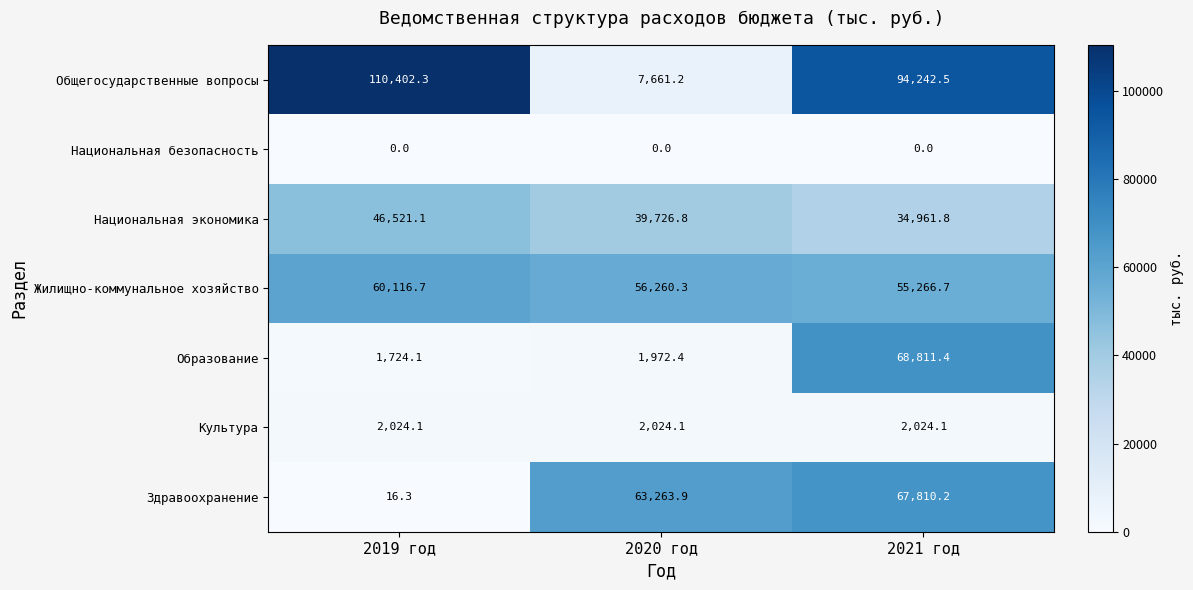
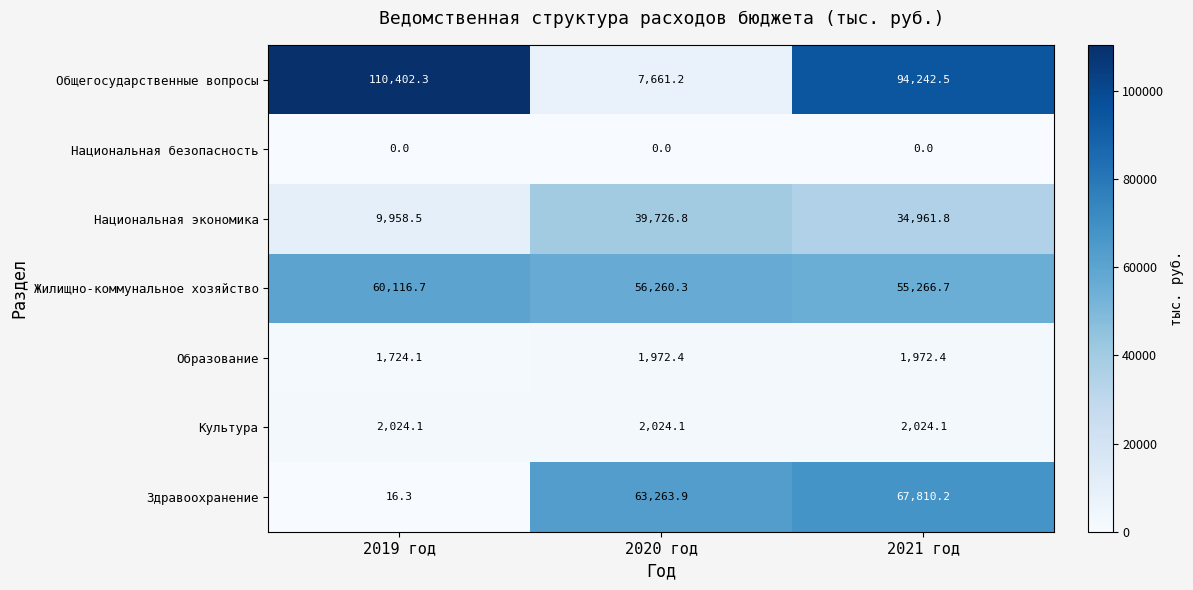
Национальная экономика, 2019 год: 46,521.1 -> 9,958.5
Образование, 2021 год: 68,811.4 -> 1,972.4
